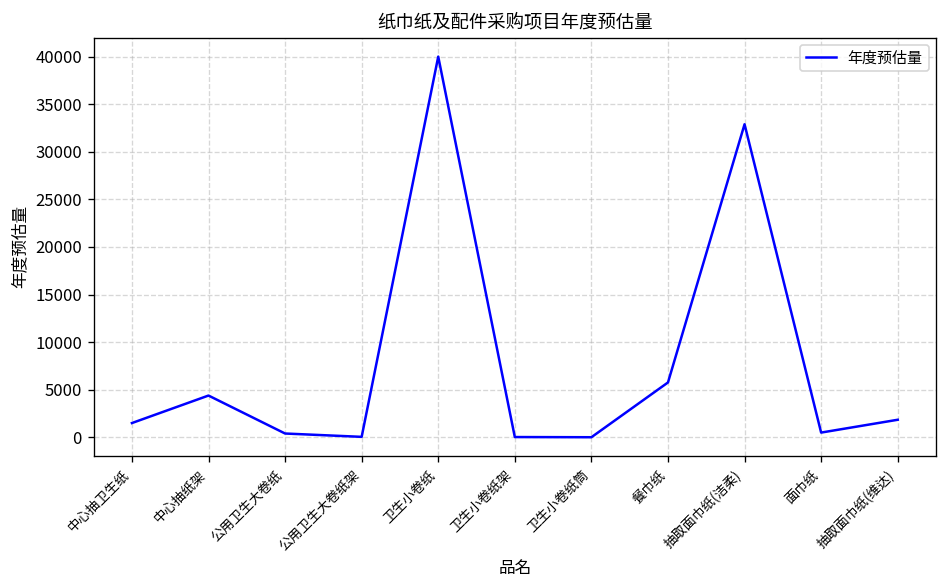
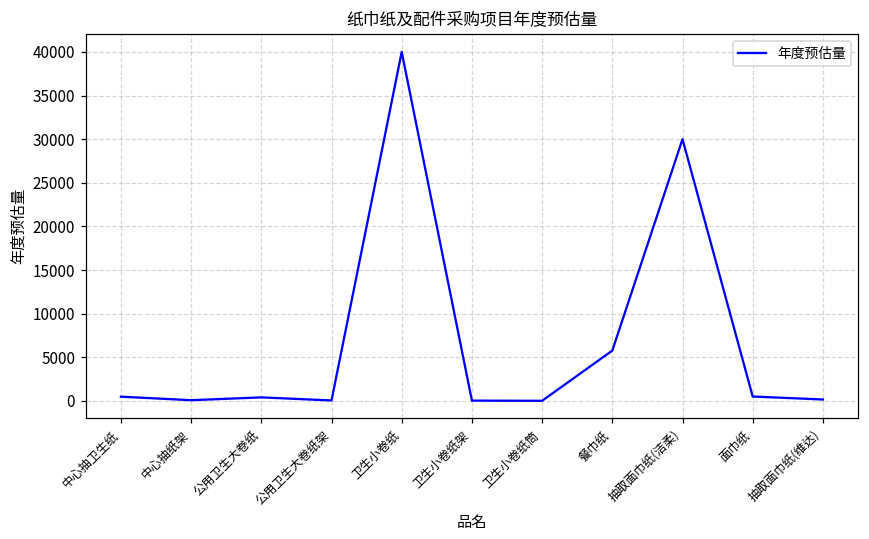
中心抽卫生纸: 2000 -> 0
中心抽纸架: 4000 -> 0
抽取面巾纸(洁柔): 33000 -> 30000
抽取面巾纸(维达): 2000 -> 0
